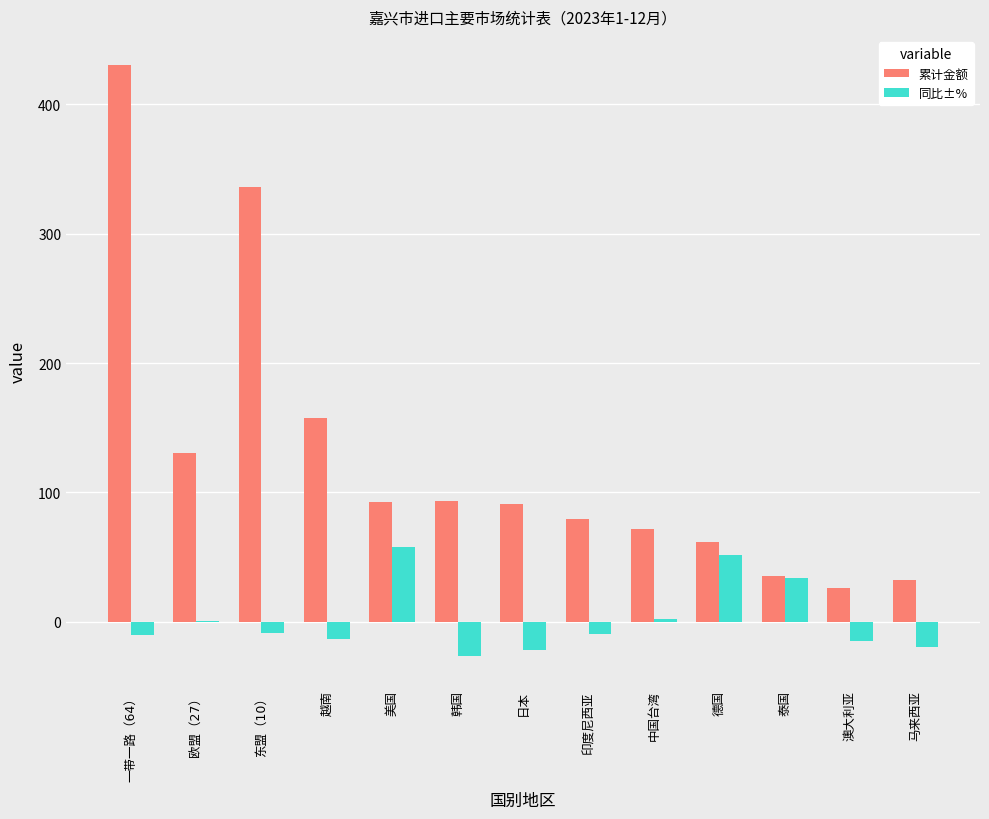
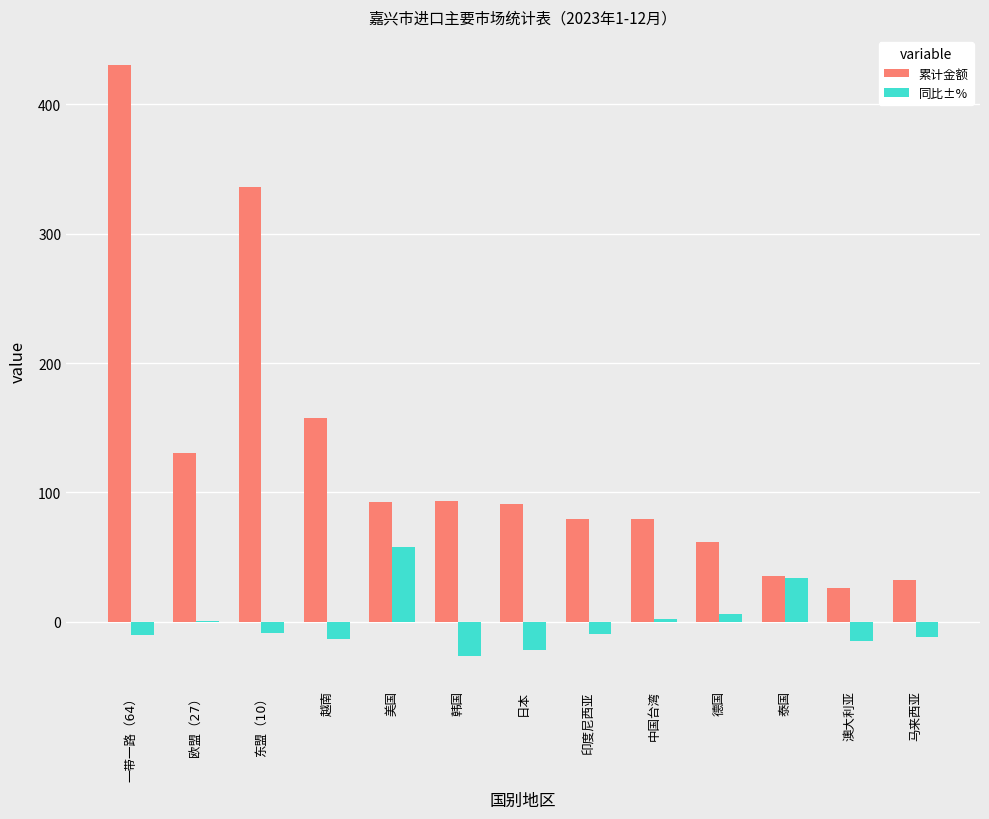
累计金额, 中国台湾: 71 -> 80
同比±%, 德国: 52 -> 6
同比±%, 马来西亚: -19 -> -12
